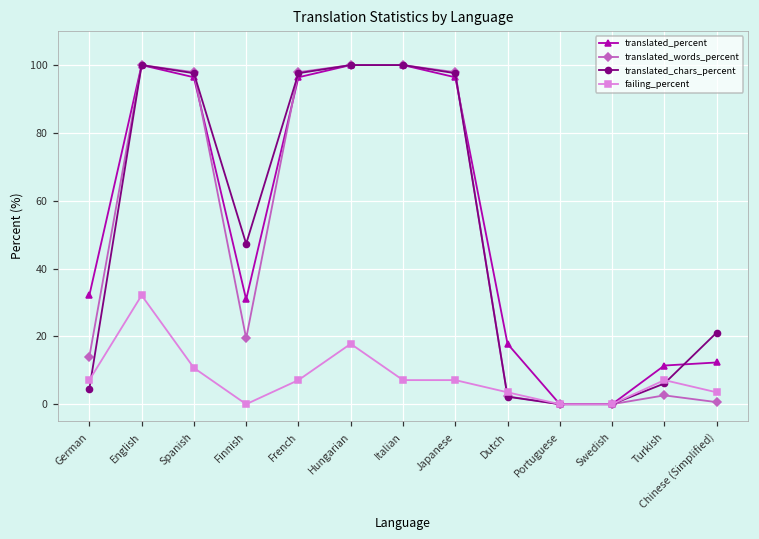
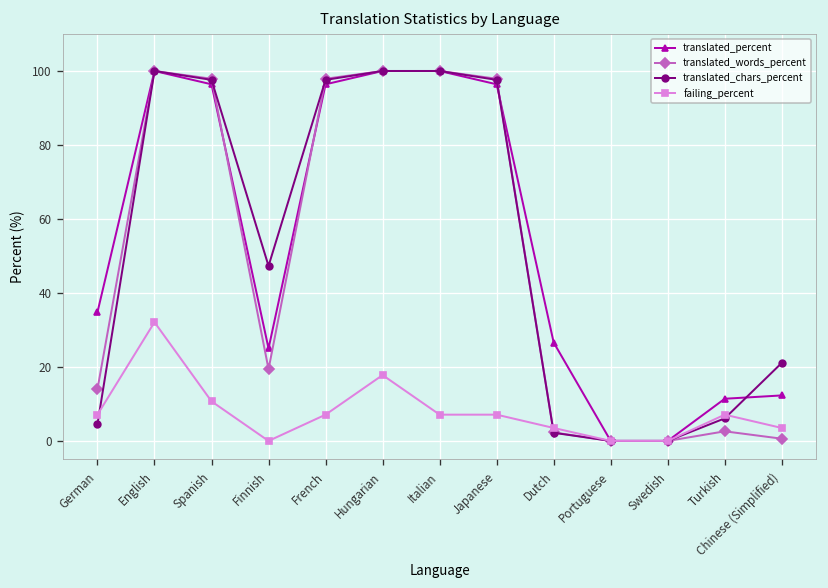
translated_percent, German: 32 -> 35
translated_percent, Finnish: 31 -> 25
translated_percent, Dutch: 18 -> 27
